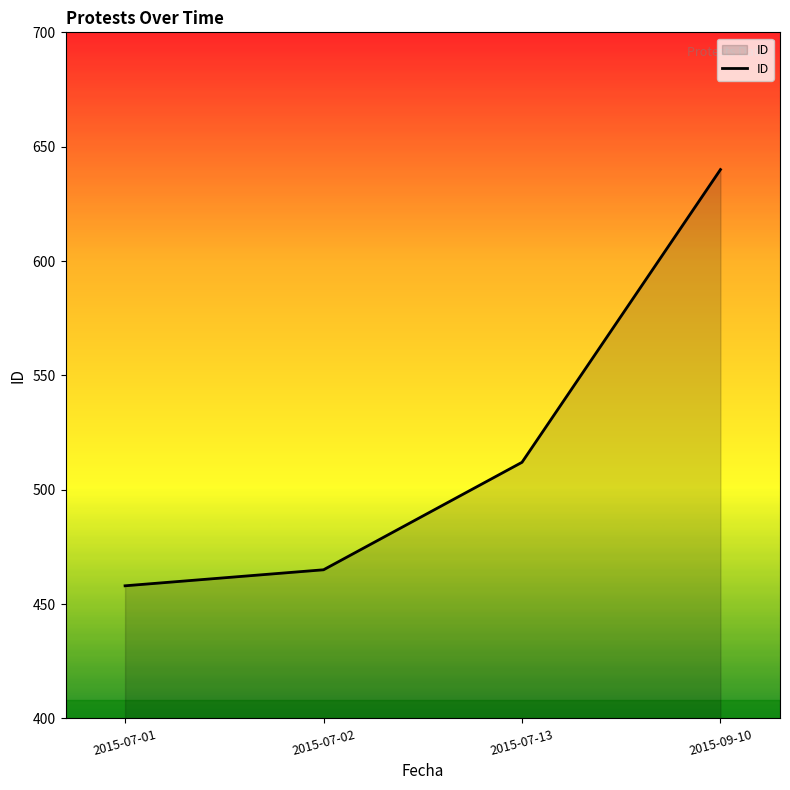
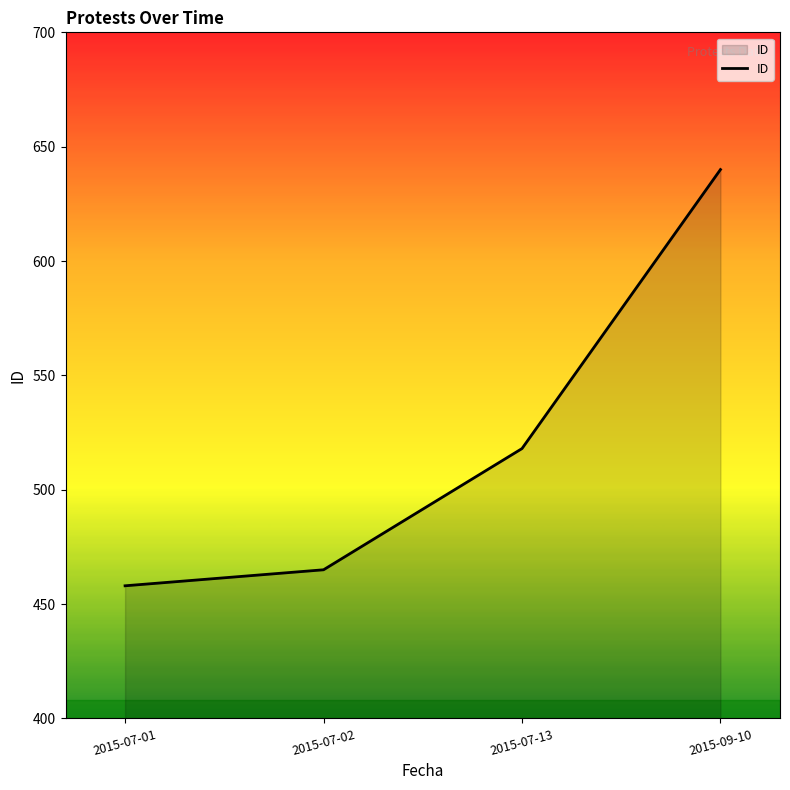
2015-07-13: 512 -> 518
